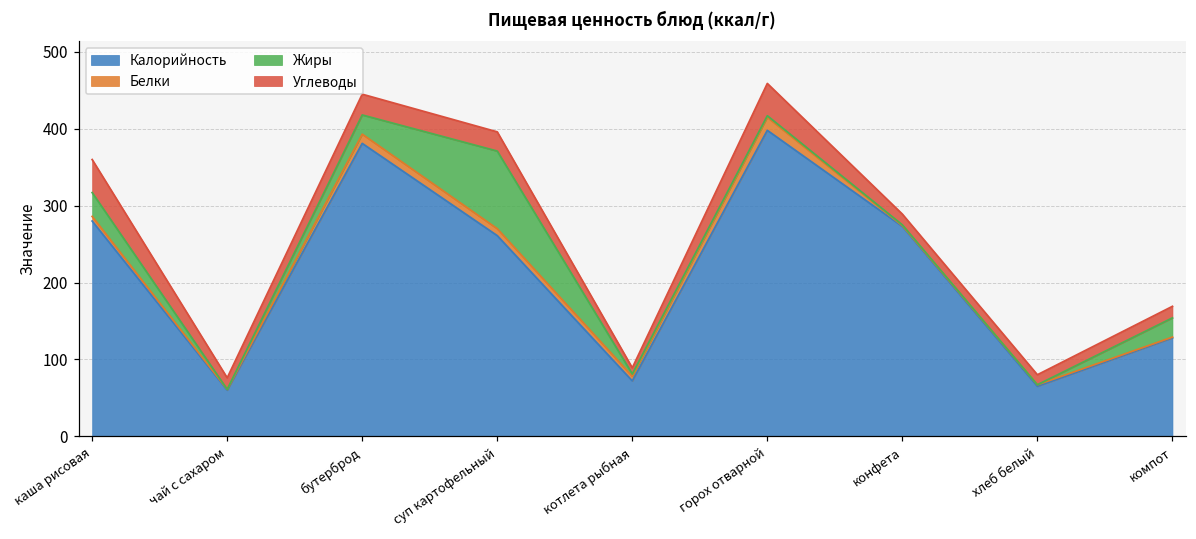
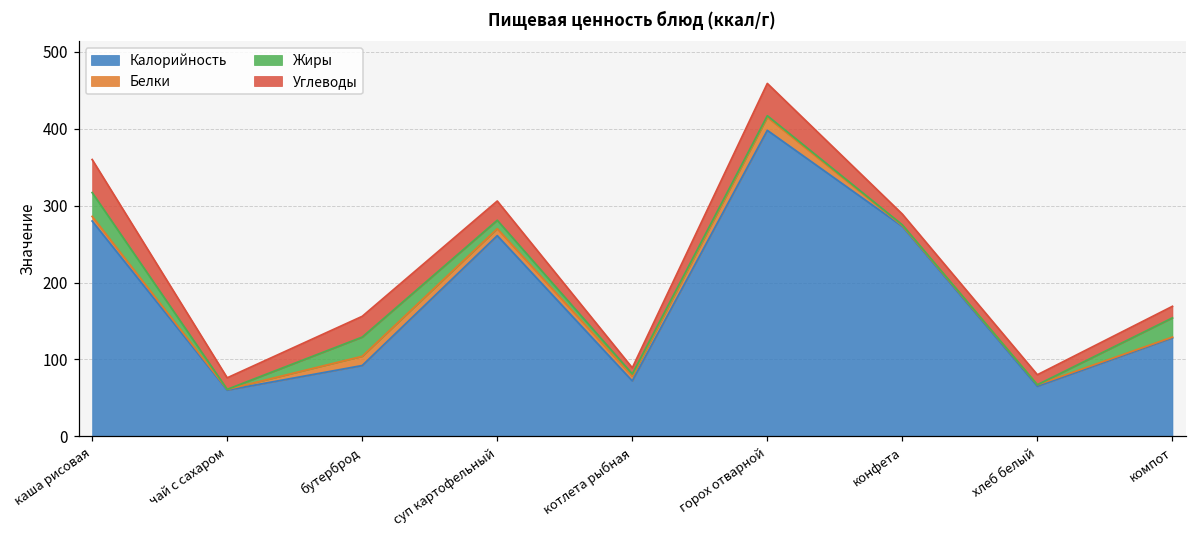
Калорийность, бутерброд: 380 -> 90
Жиры, суп картофельный: 100 -> 10
